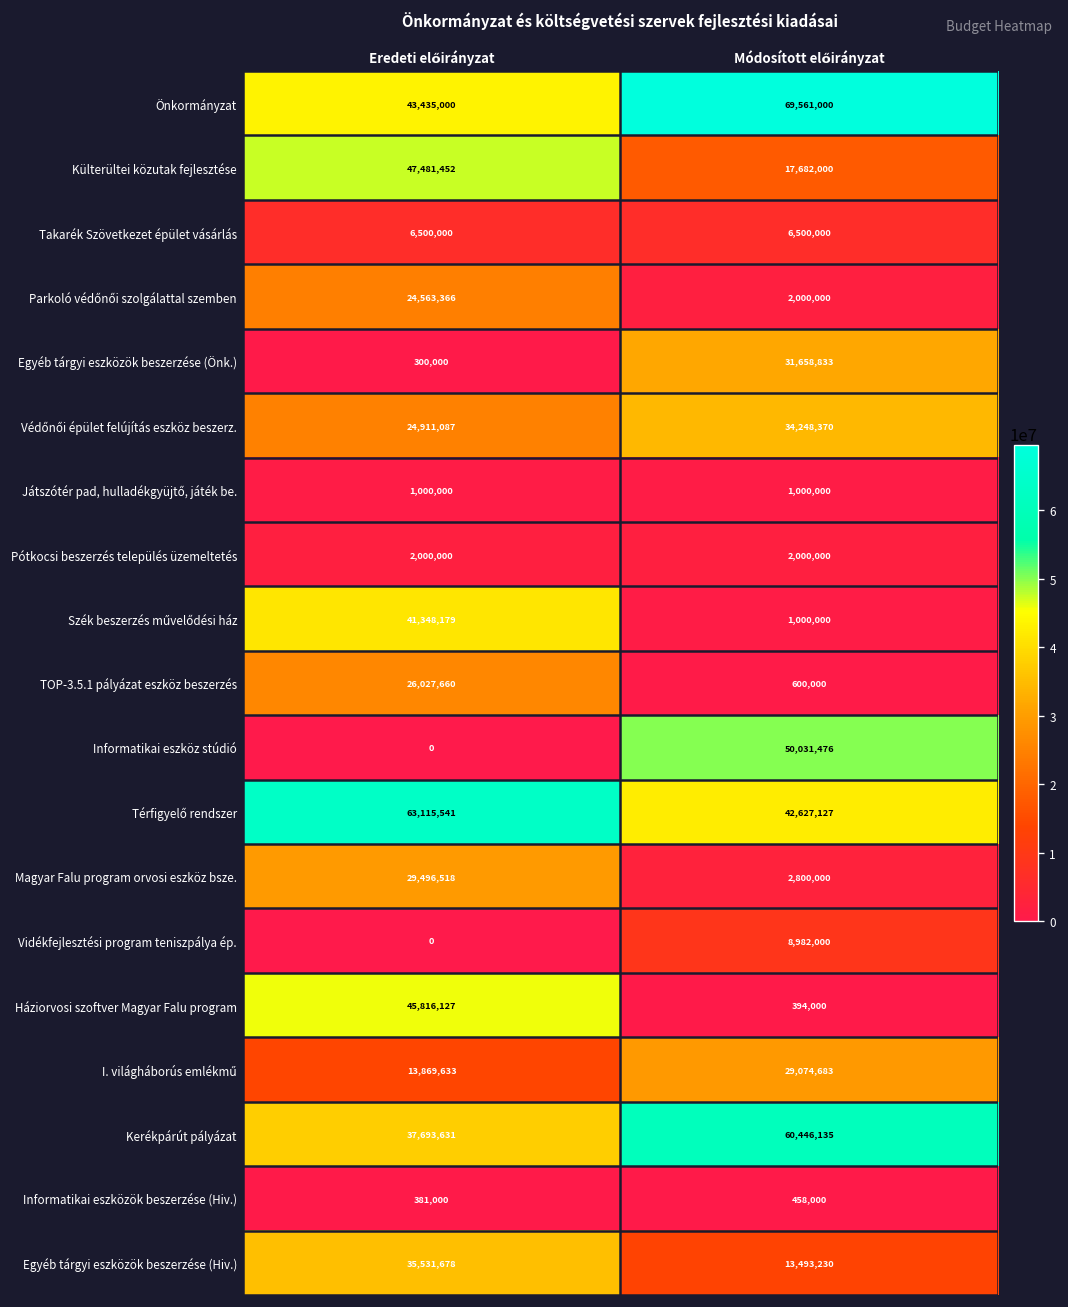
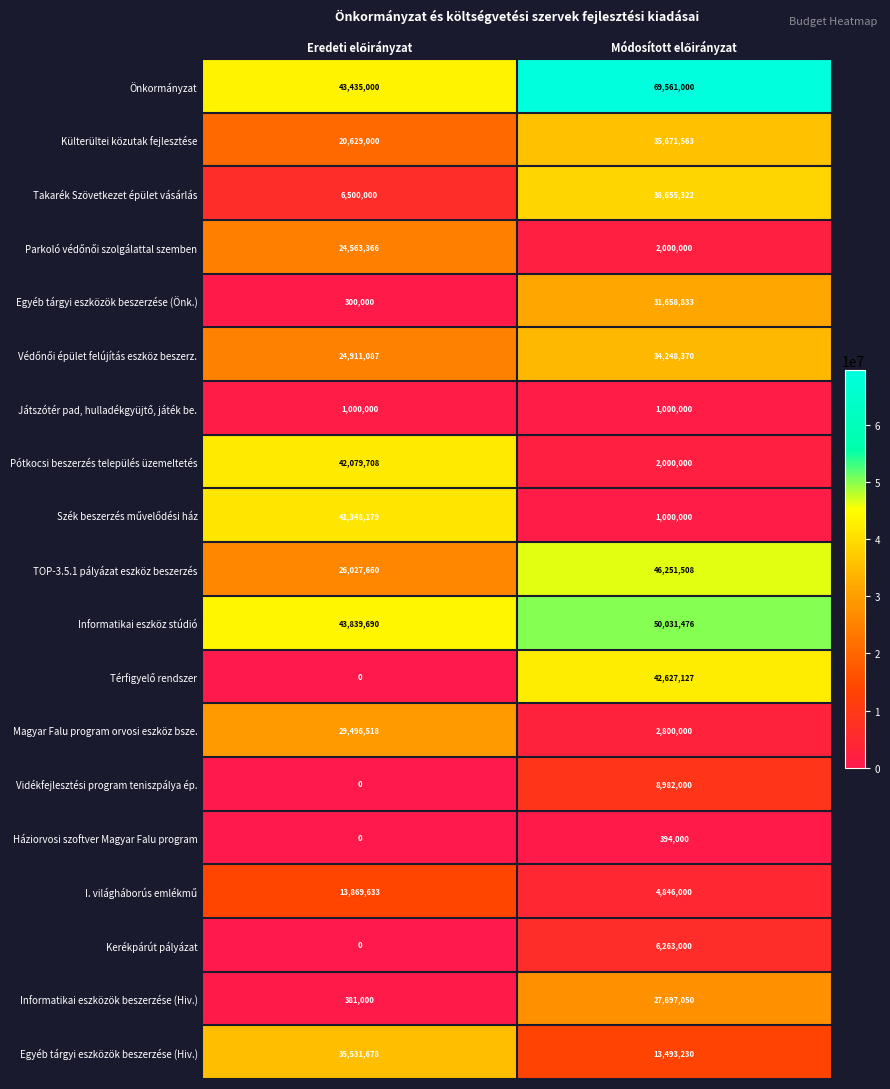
Külterültei közutak fejlesztése, Eredeti előirányzat: 47,481,452 -> 20,629,000
Külterültei közutak fejlesztése, Módosított előirányzat: 17,682,000 -> 35,671,563
Takarék Szövetkezet épület vásárlás, Módosított előirányzat: 6,500,000 -> 38,655,322
Pótkocsi beszerzés település üzemeltetés, Eredeti előirányzat: 2,000,000 -> 42,079,708
TOP-3.5.1 pályázat eszköz beszerzés, Módosított előirányzat: 600,000 -> 46,251,508
Informatikai eszköz stúdió, Eredeti előirányzat: 0 -> 43,839,690
Térfigyelő rendszer, Eredeti előirányzat: 63,115,541 -> 0
Háziorvosi szoftver Magyar Falu program, Eredeti előirányzat: 45,816,127 -> 0
I. világháborús emlékmű, Módosított előirányzat: 29,074,683 -> 4,846,000
Kerékpárút pályázat, Eredeti előirányzat: 37,693,631 -> 0
Kerékpárút pályázat, Módosított előirányzat: 60,446,135 -> 6,263,000
Informatikai eszközök beszerzése (Hiv.), Módosított előirányzat: 458,000 -> 27,697,050
